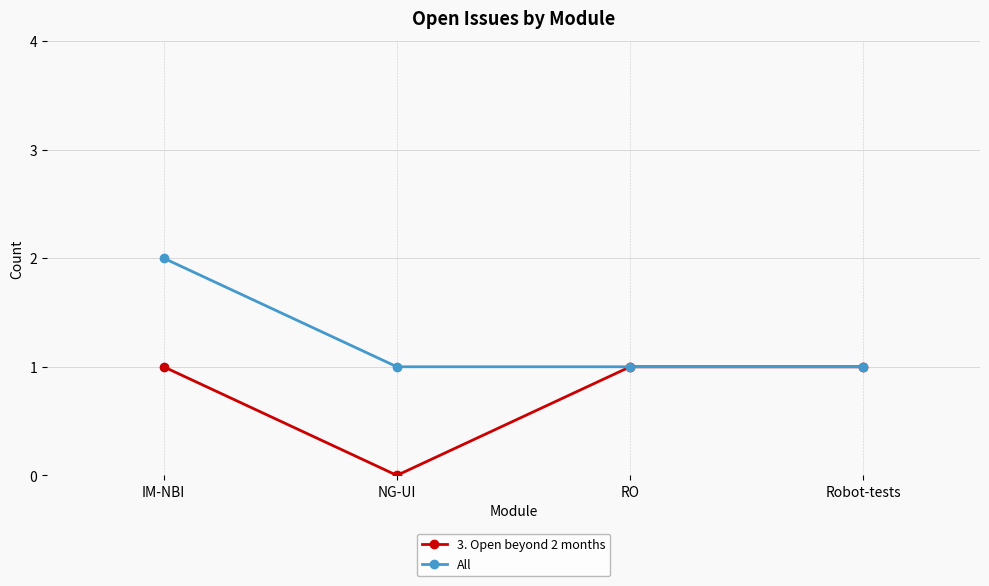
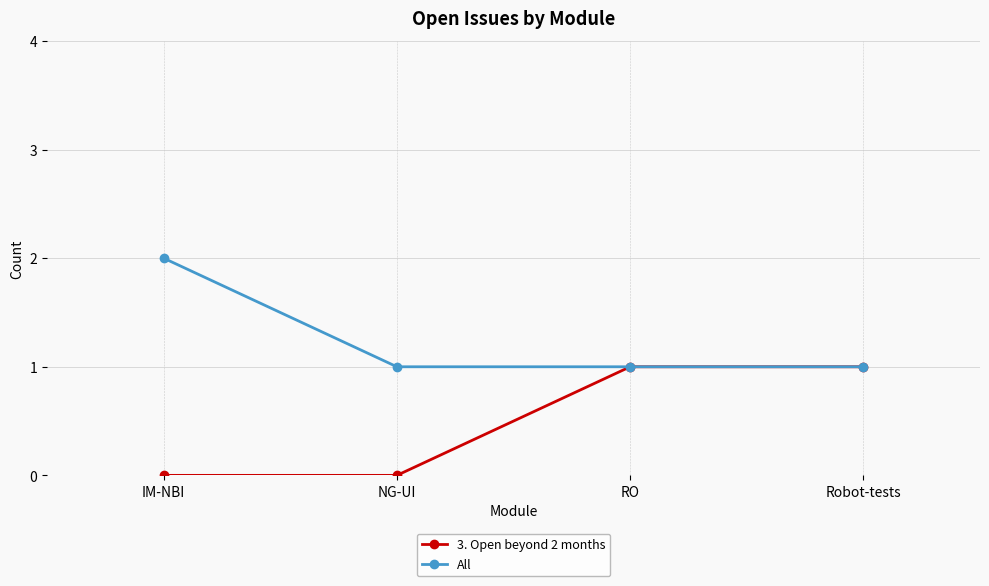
3. Open beyond 2 months, IM-NBI: 1 -> 0
